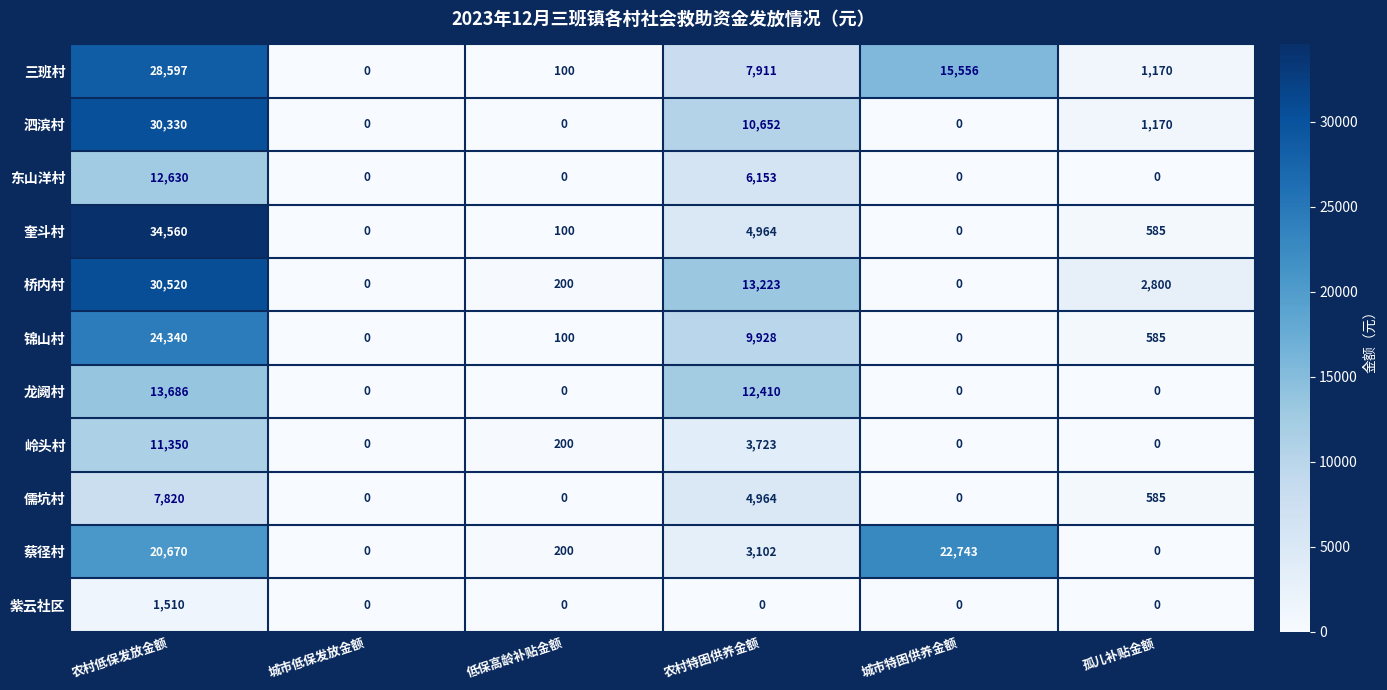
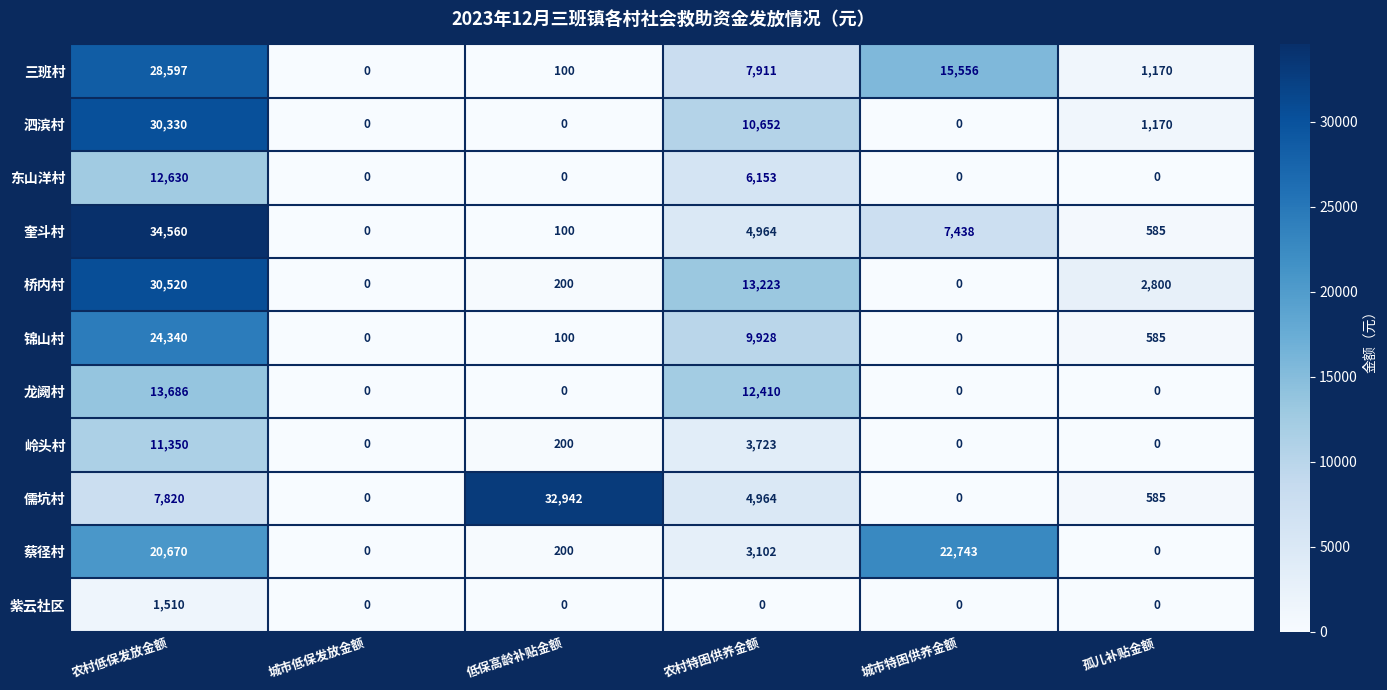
奎斗村, 城市特困供养金额: 0 -> 7,438
儒坑村, 低保高龄补贴金额: 0 -> 32,942
